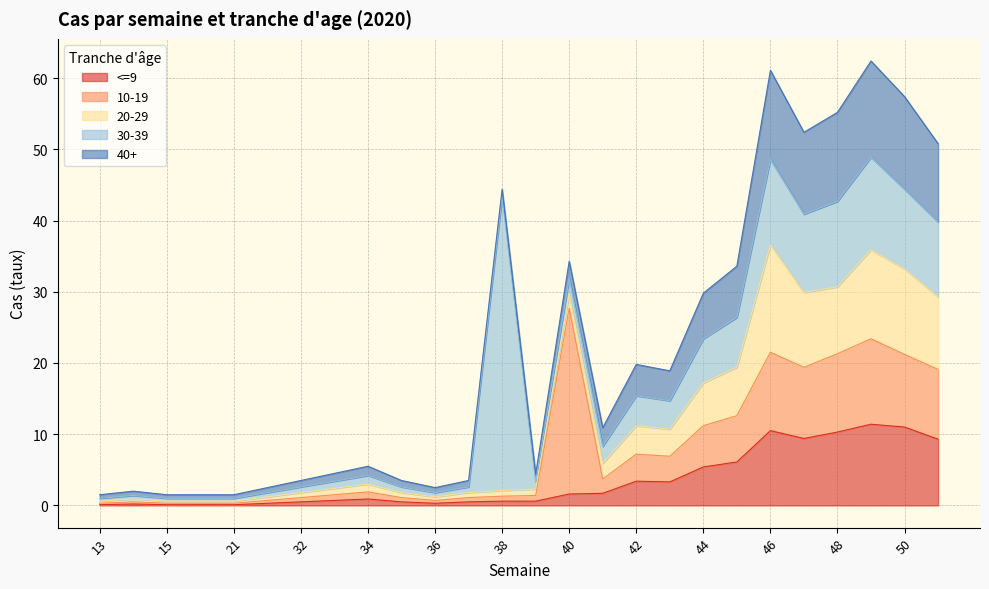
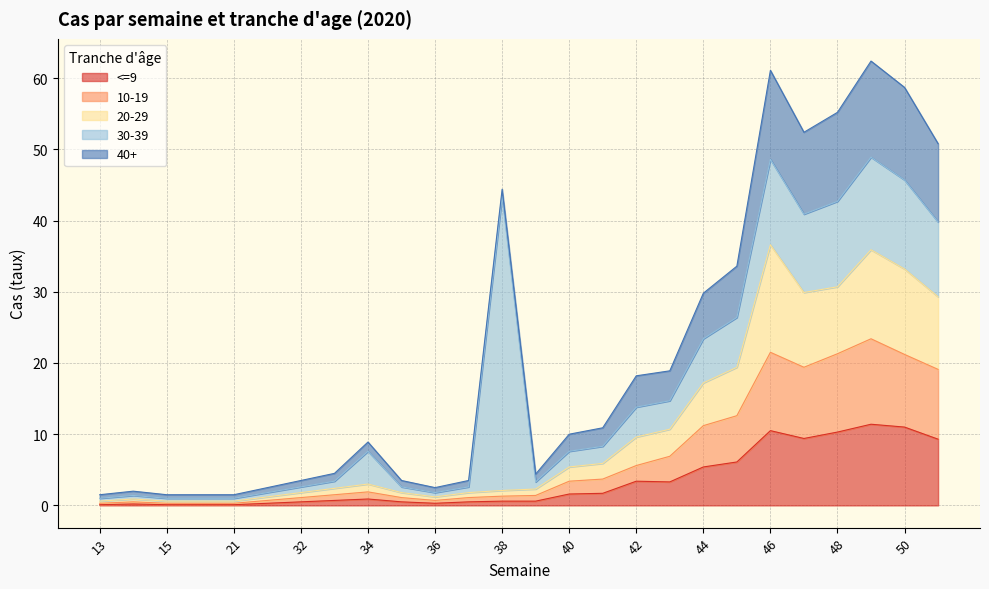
30-39, 34: 1 -> 5
10-19, 40: 26 -> 2
10-19, 42: 4 -> 2
30-39, 50: 11 -> 13
